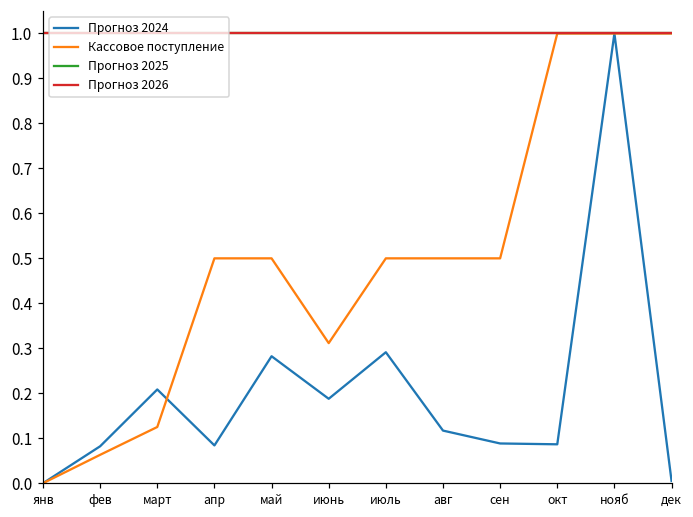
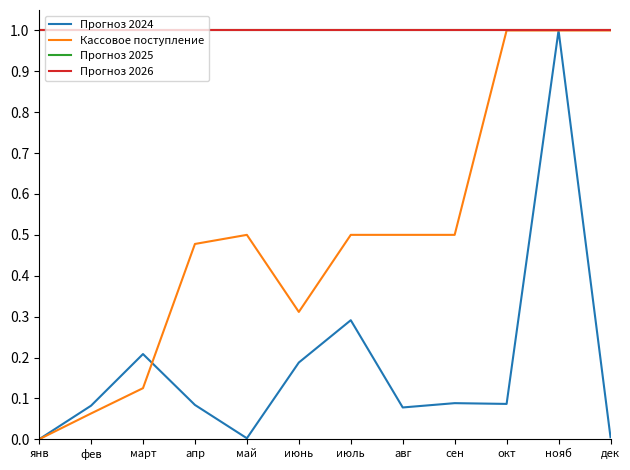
Кассовое поступление, апр: 0.50 -> 0.48
Прогноз 2024, май: 0.28 -> 0.00
Прогноз 2024, авг: 0.12 -> 0.08
